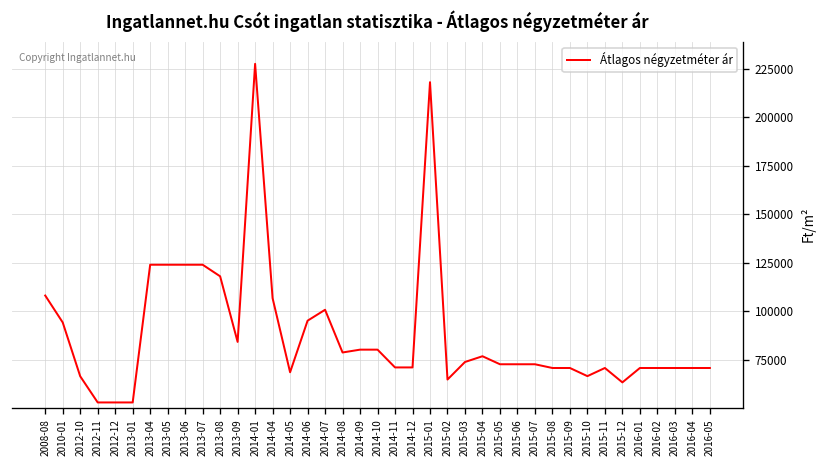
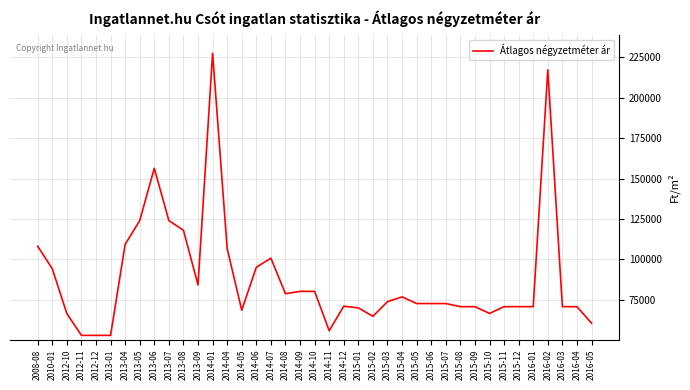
2013-04: 124000 -> 109000
2013-06: 124000 -> 156000
2014-11: 71000 -> 56000
2015-01: 218000 -> 70000
2015-12: 63000 -> 71000
2016-02: 71000 -> 217000
2016-05: 71000 -> 61000
